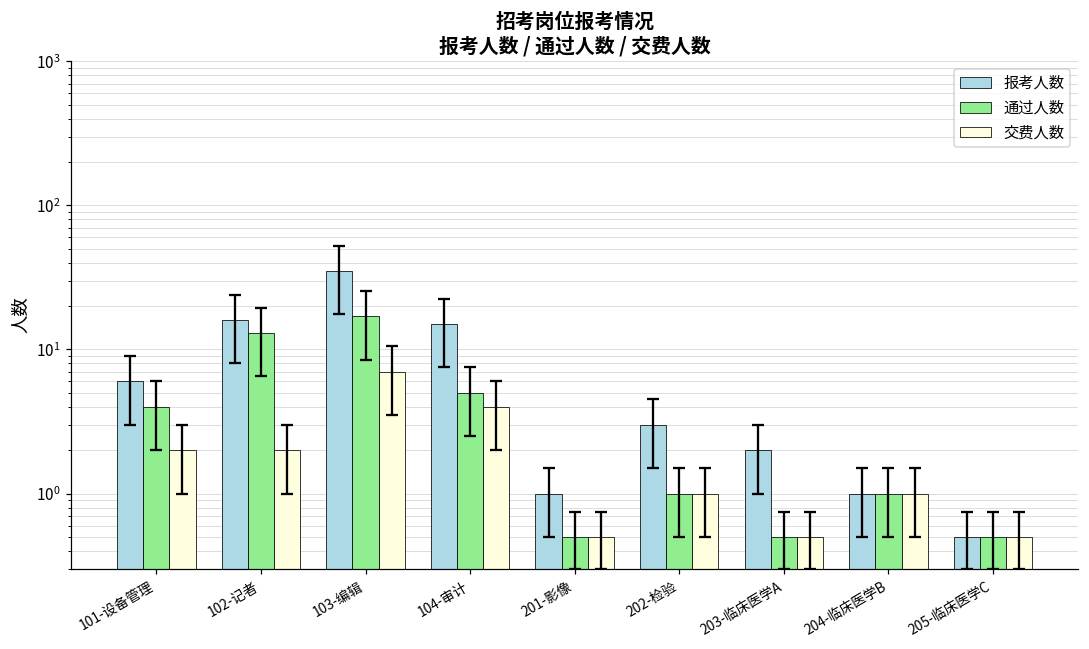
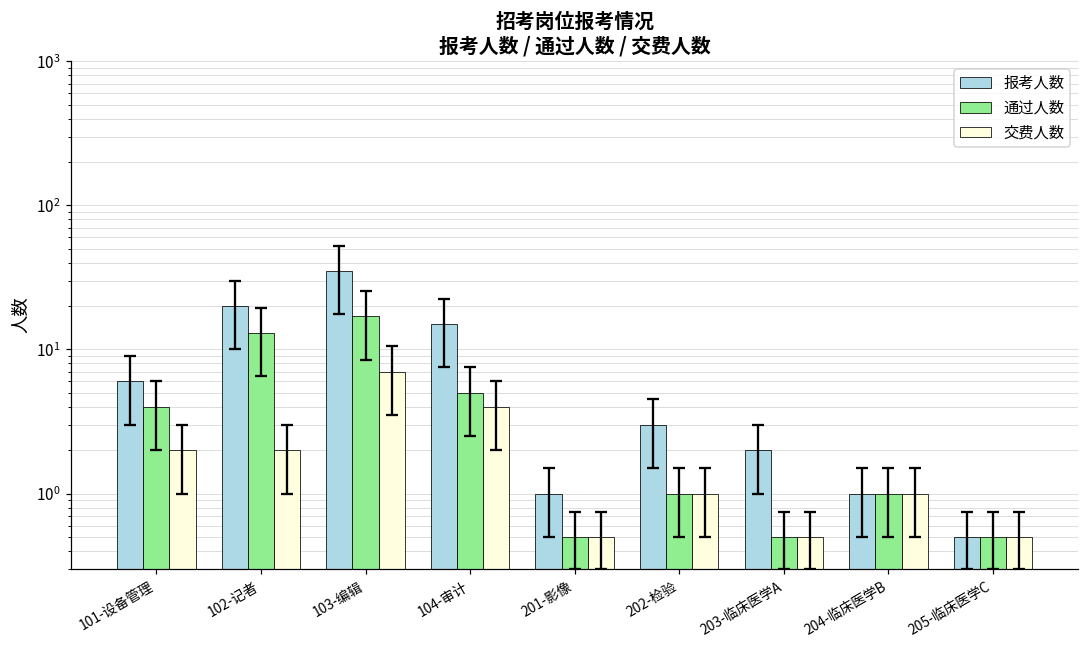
报考人数, 102-记者: 16 -> 20
